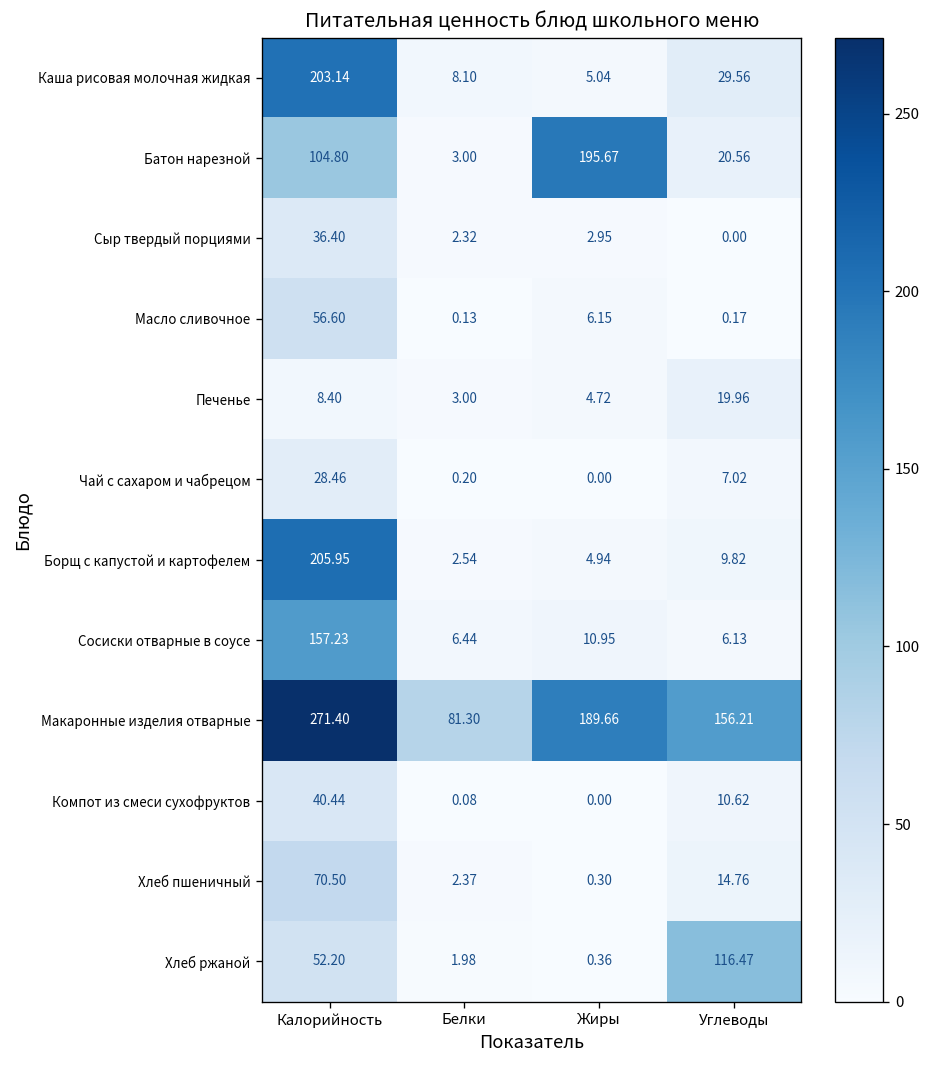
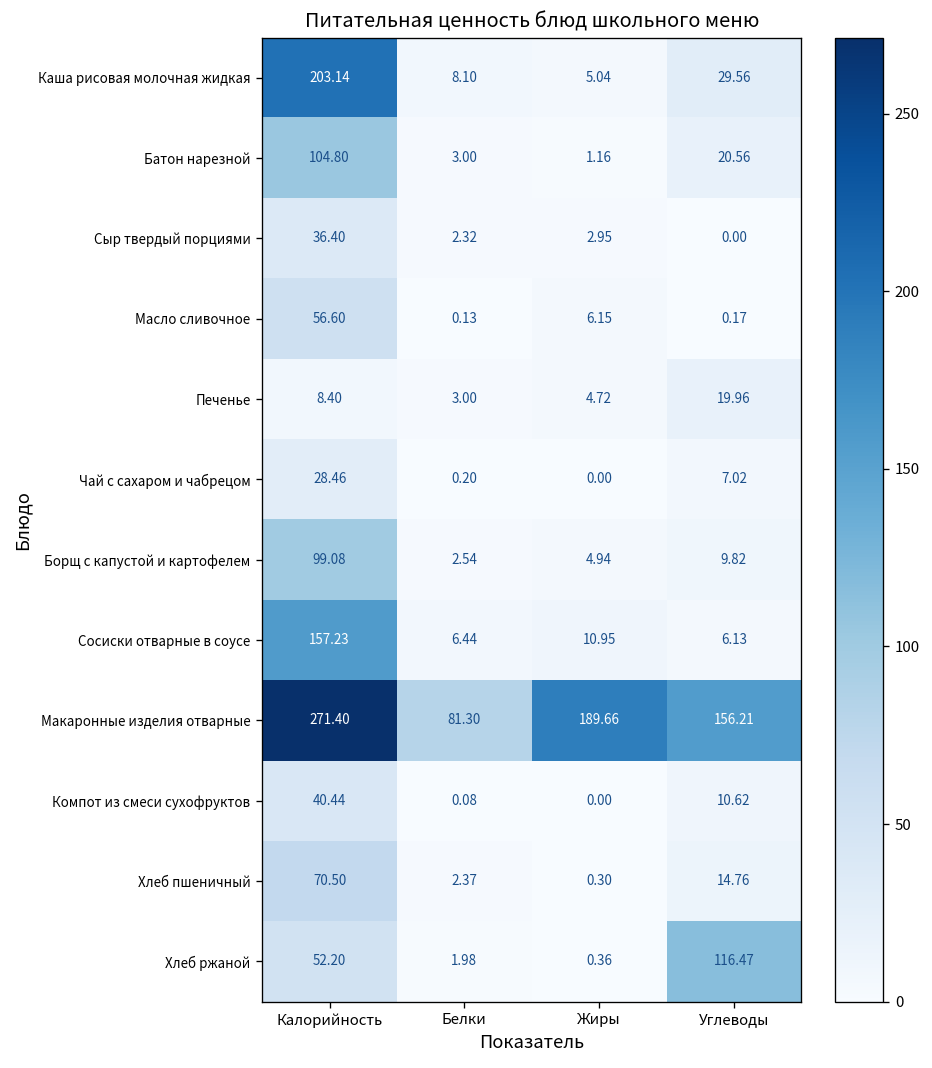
Батон нарезной, Жиры: 195.67 -> 1.16
Борщ с капустой и картофелем, Калорийность: 205.95 -> 99.08
